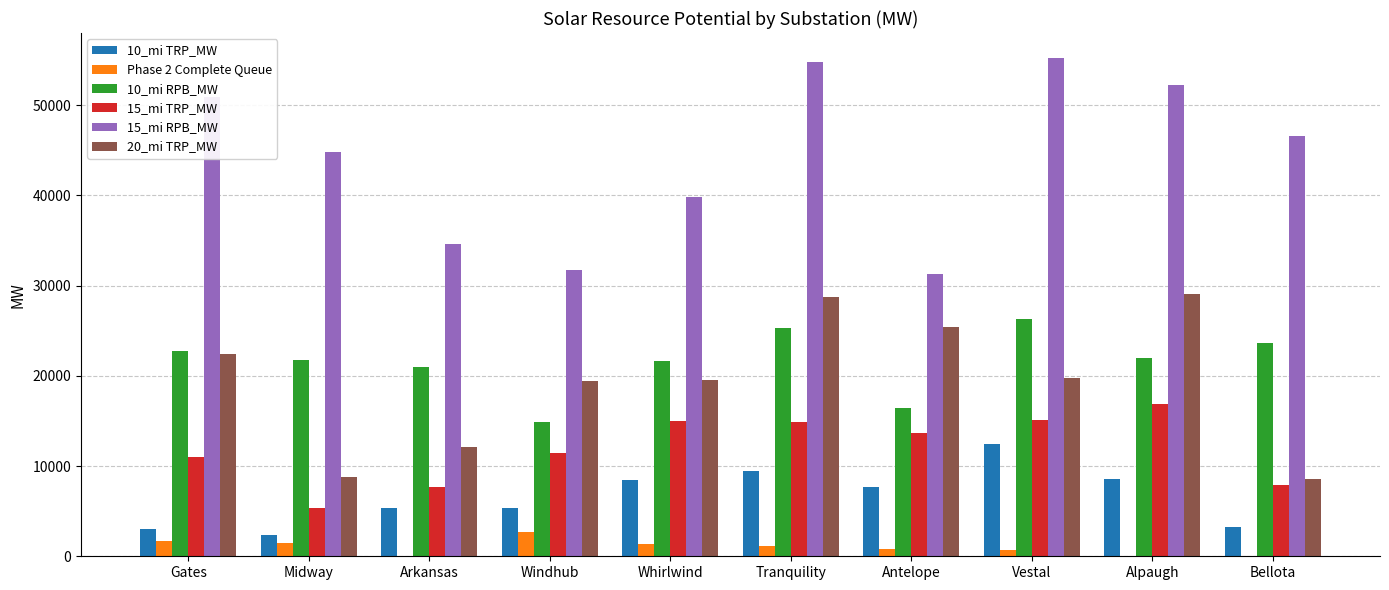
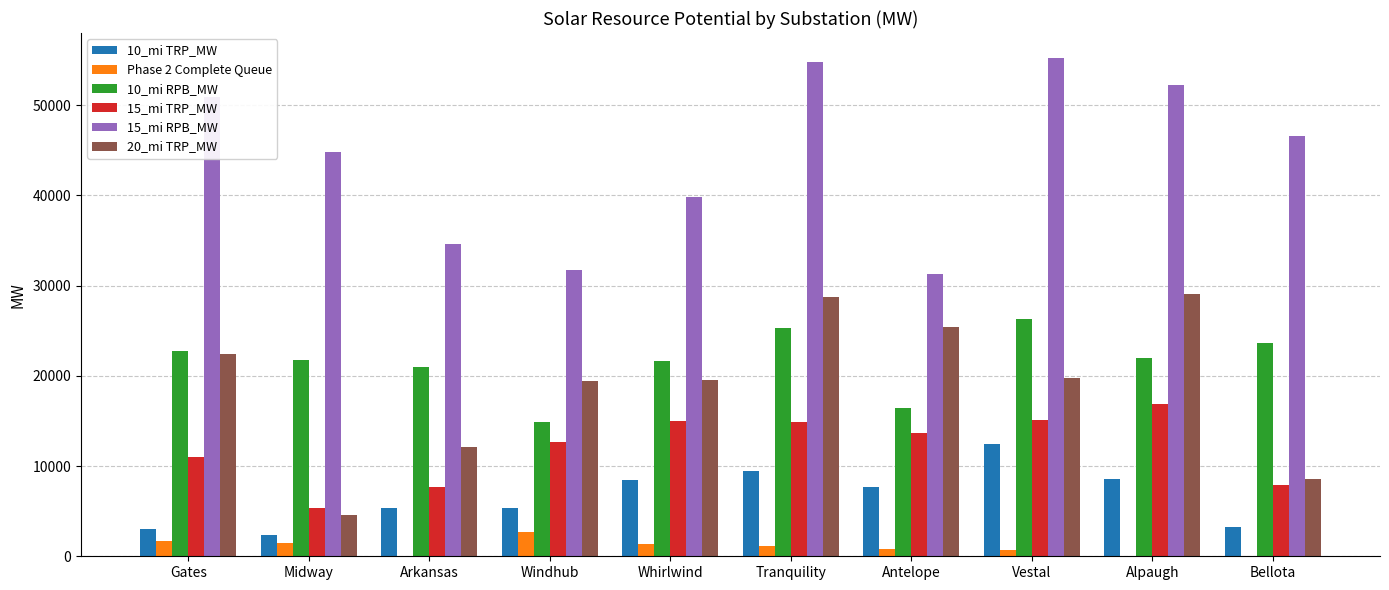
20_mi TRP_MW, Midway: 9000 -> 5000
15_mi TRP_MW, Windhub: 11000 -> 13000
